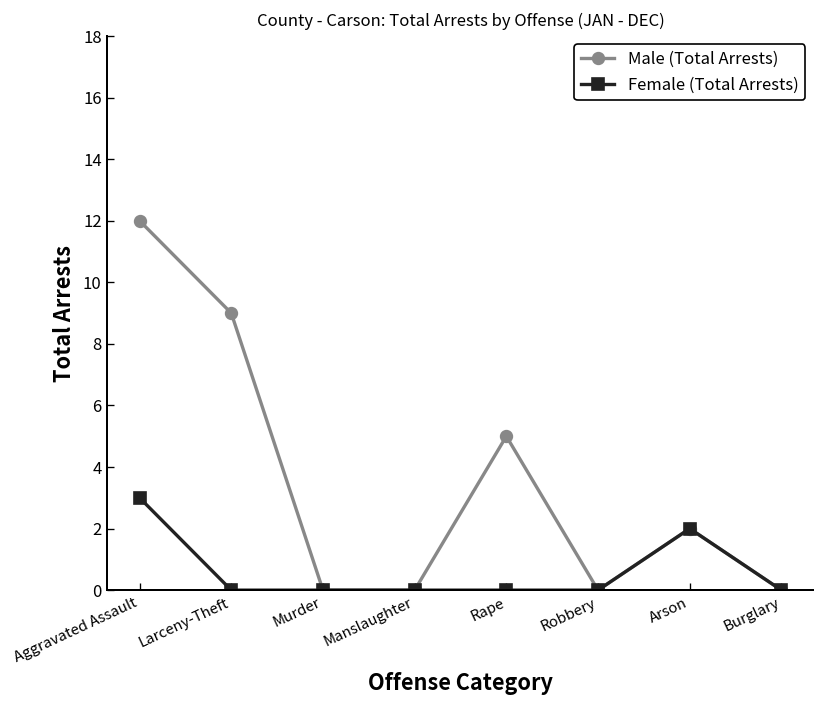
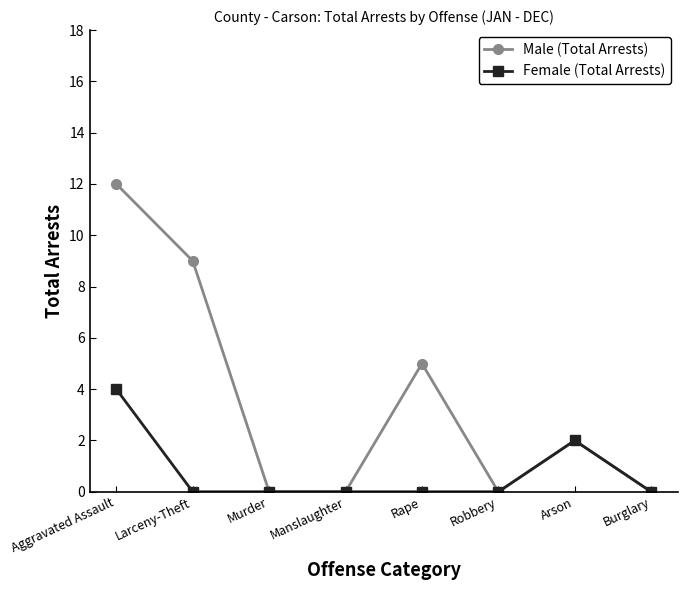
Female (Total Arrests), Aggravated Assault: 3 -> 4
